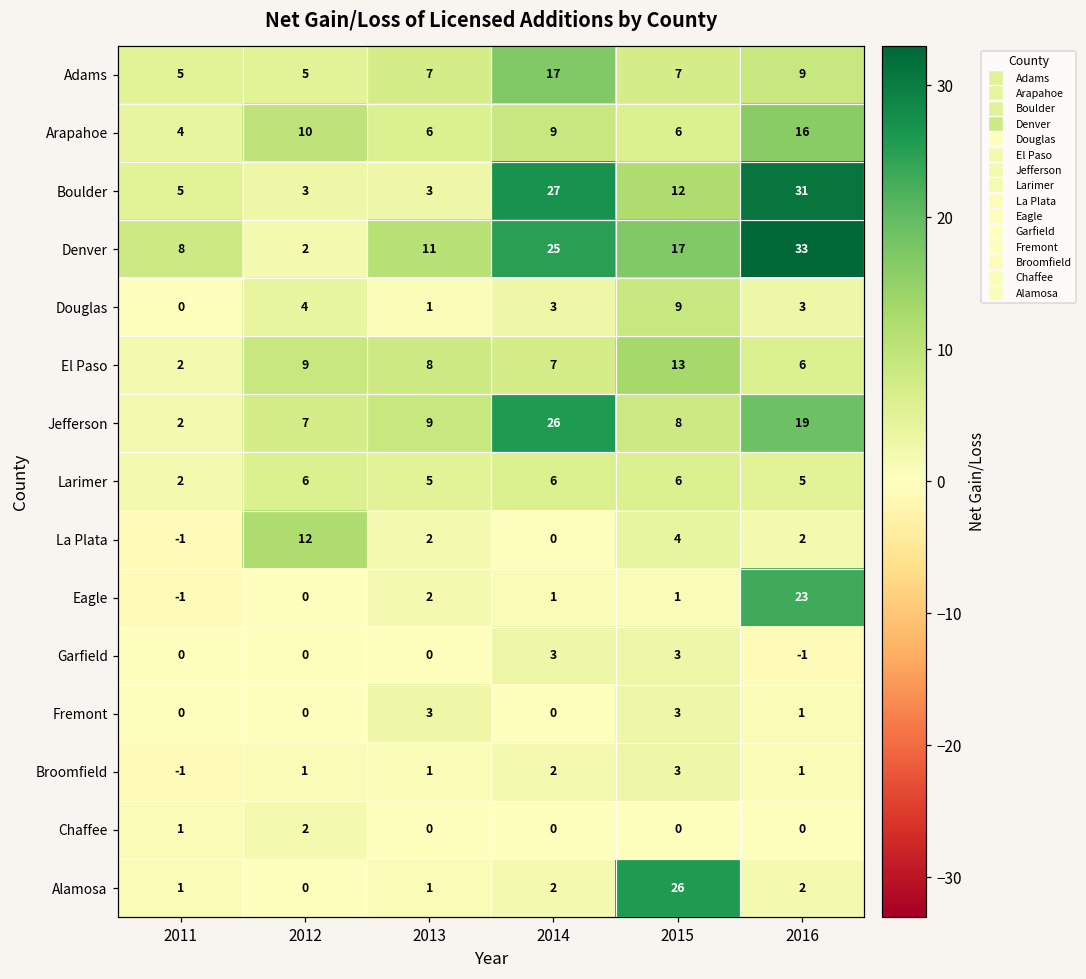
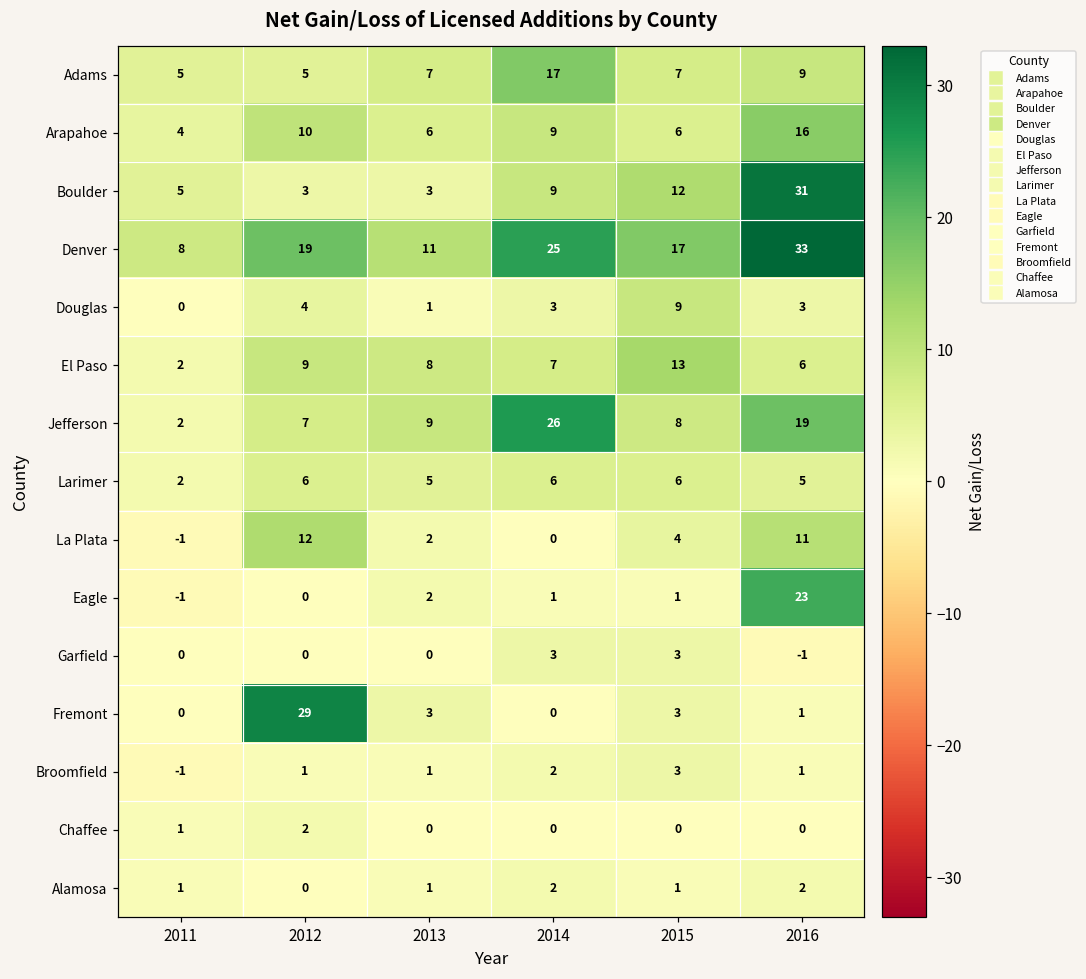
Boulder, 2014: 27 -> 9
Denver, 2012: 2 -> 19
La Plata, 2016: 2 -> 11
Fremont, 2012: 0 -> 29
Alamosa, 2015: 26 -> 1
